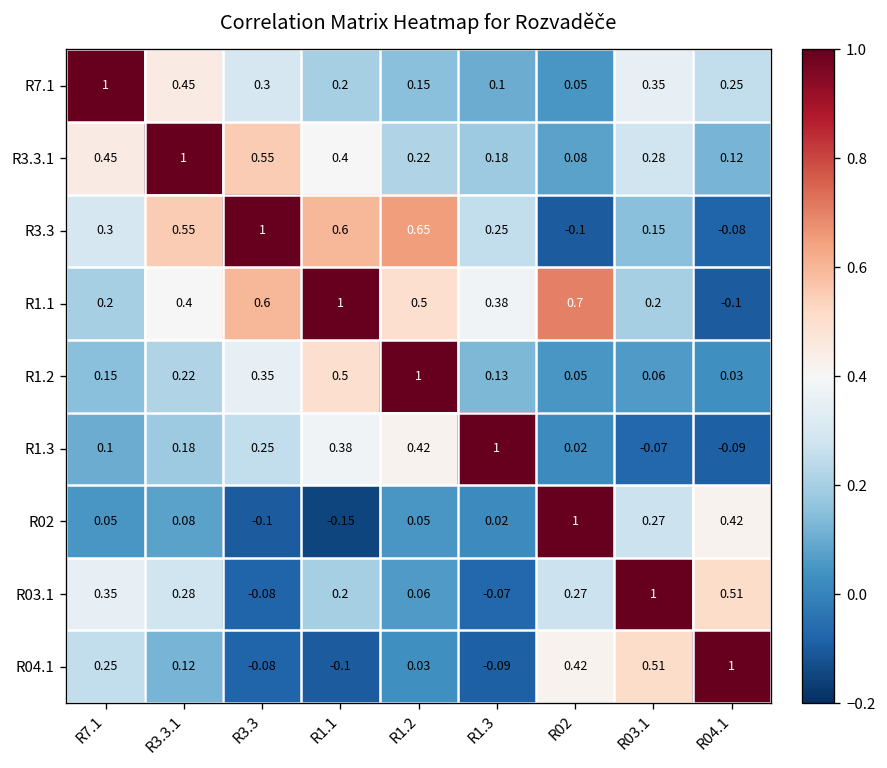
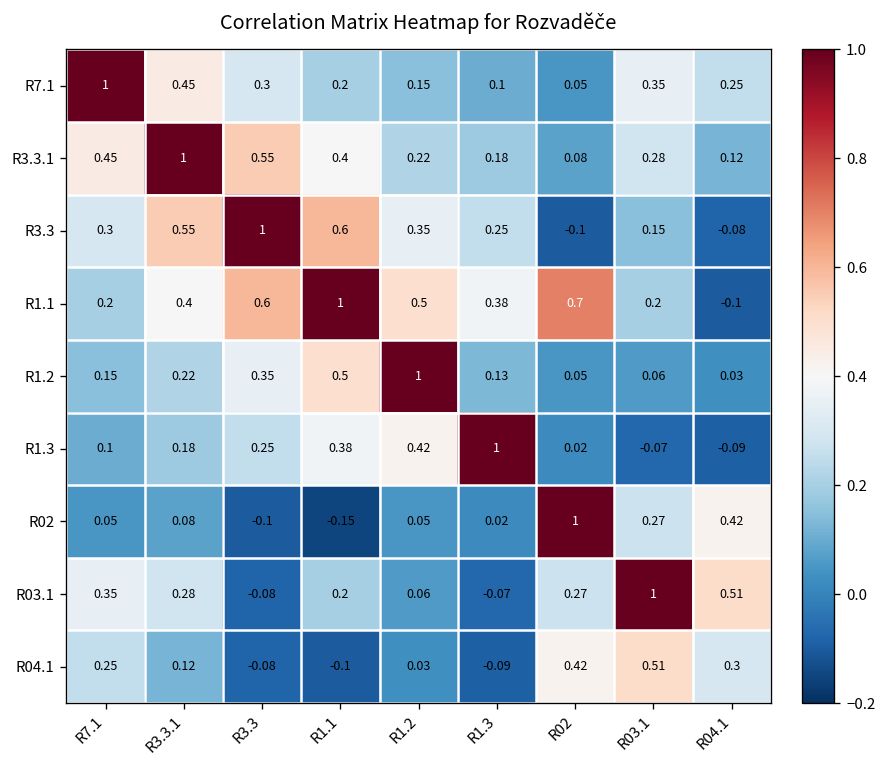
R3.3, R1.2: 0.65 -> 0.35
R04.1, R04.1: 1 -> 0.3
